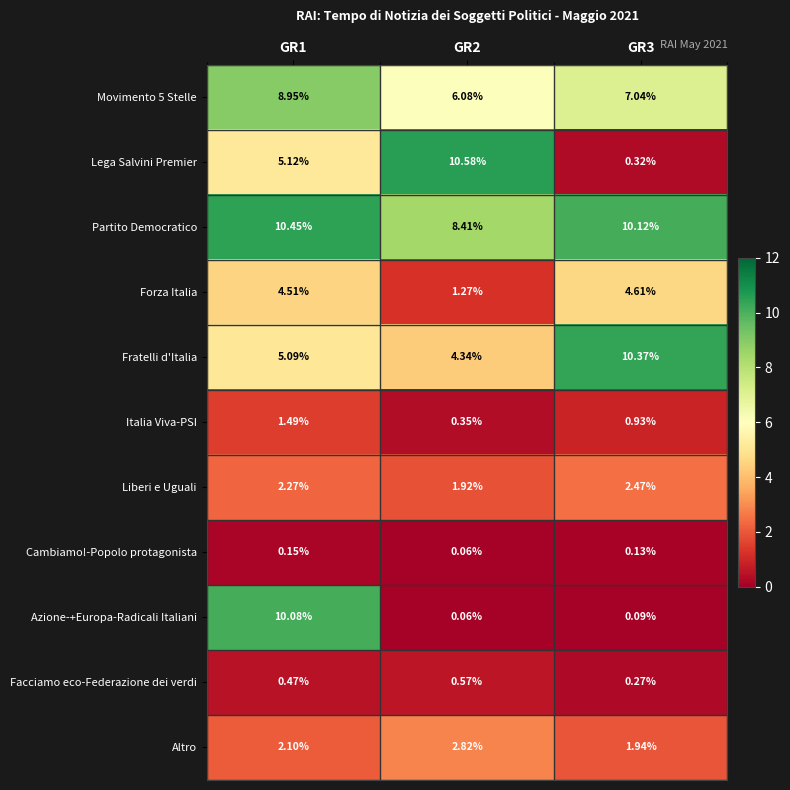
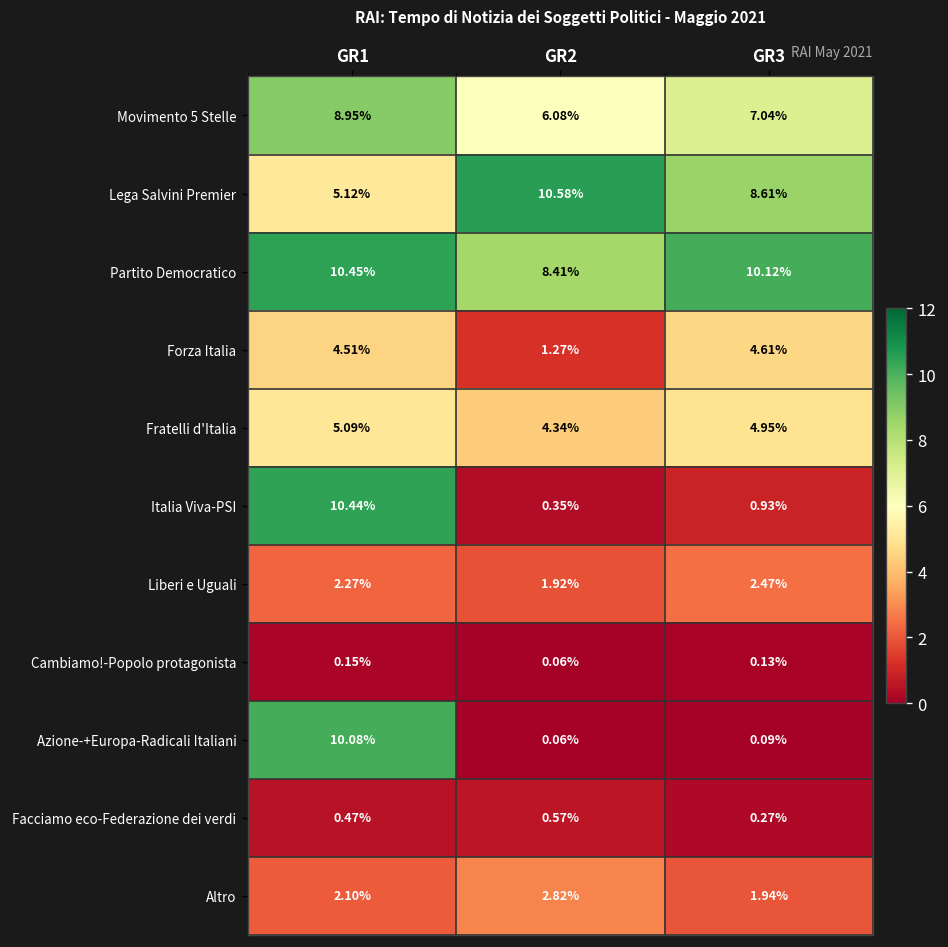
Lega Salvini Premier, GR3: 0.32% -> 8.61%
Fratelli d'Italia, GR3: 10.37% -> 4.95%
Italia Viva-PSI, GR1: 1.49% -> 10.44%
